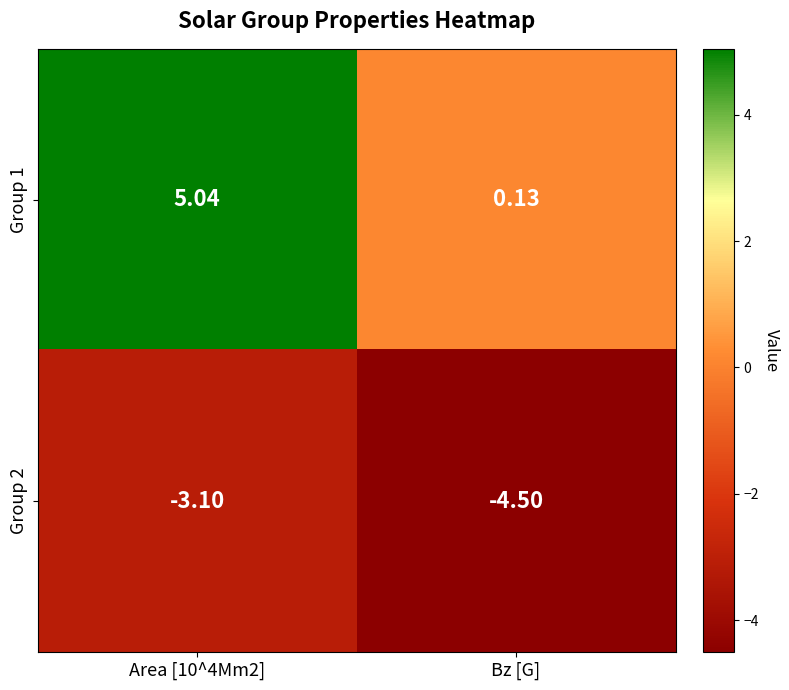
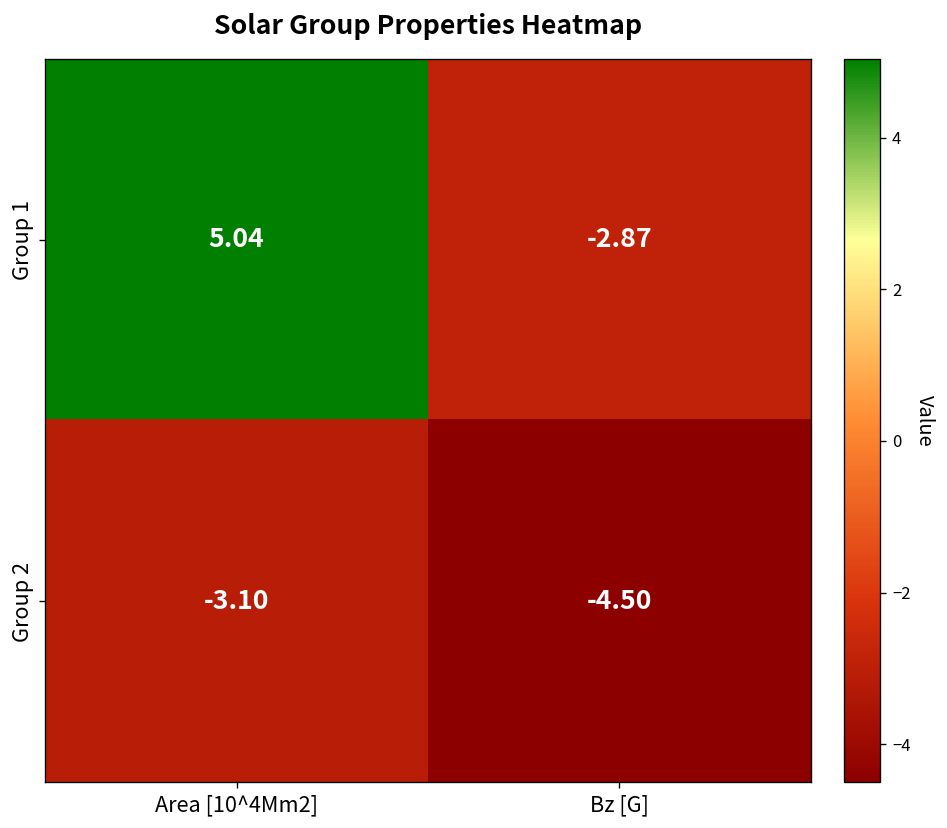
Group 1, Bz [G]: 0.13 -> -2.87
